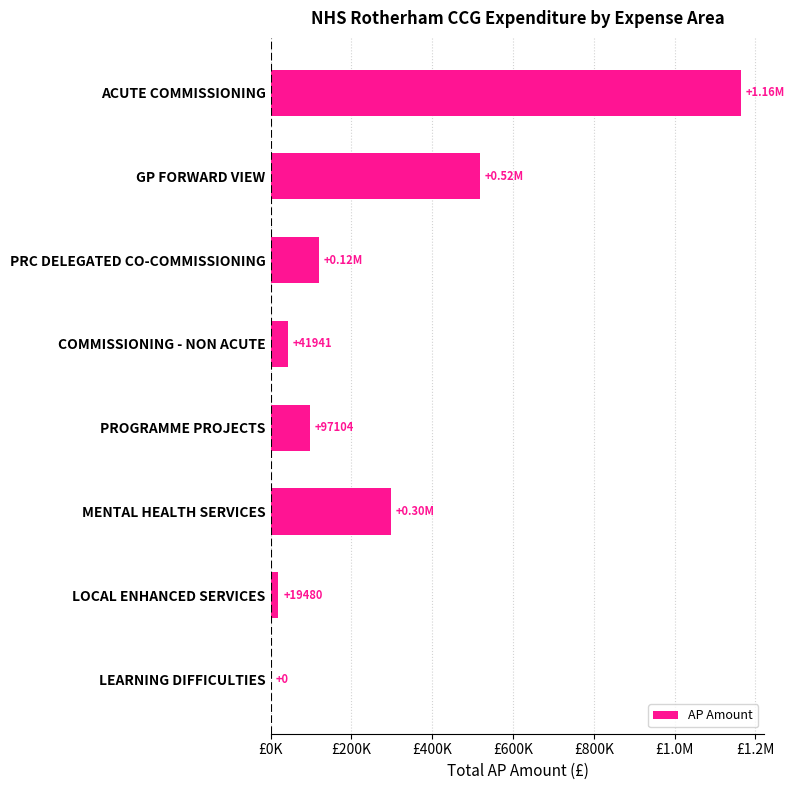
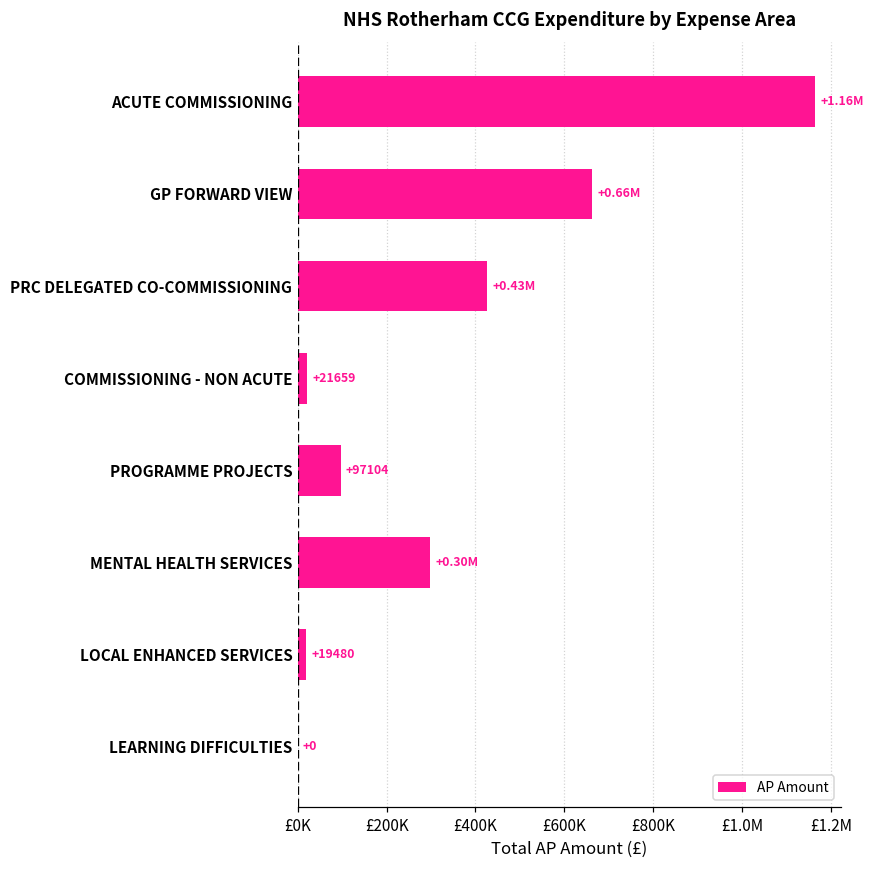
GP FORWARD VIEW: +0.52M -> +0.66M
PRC DELEGATED CO-COMMISSIONING: +0.12M -> +0.43M
COMMISSIONING - NON ACUTE: +41941 -> +21659
